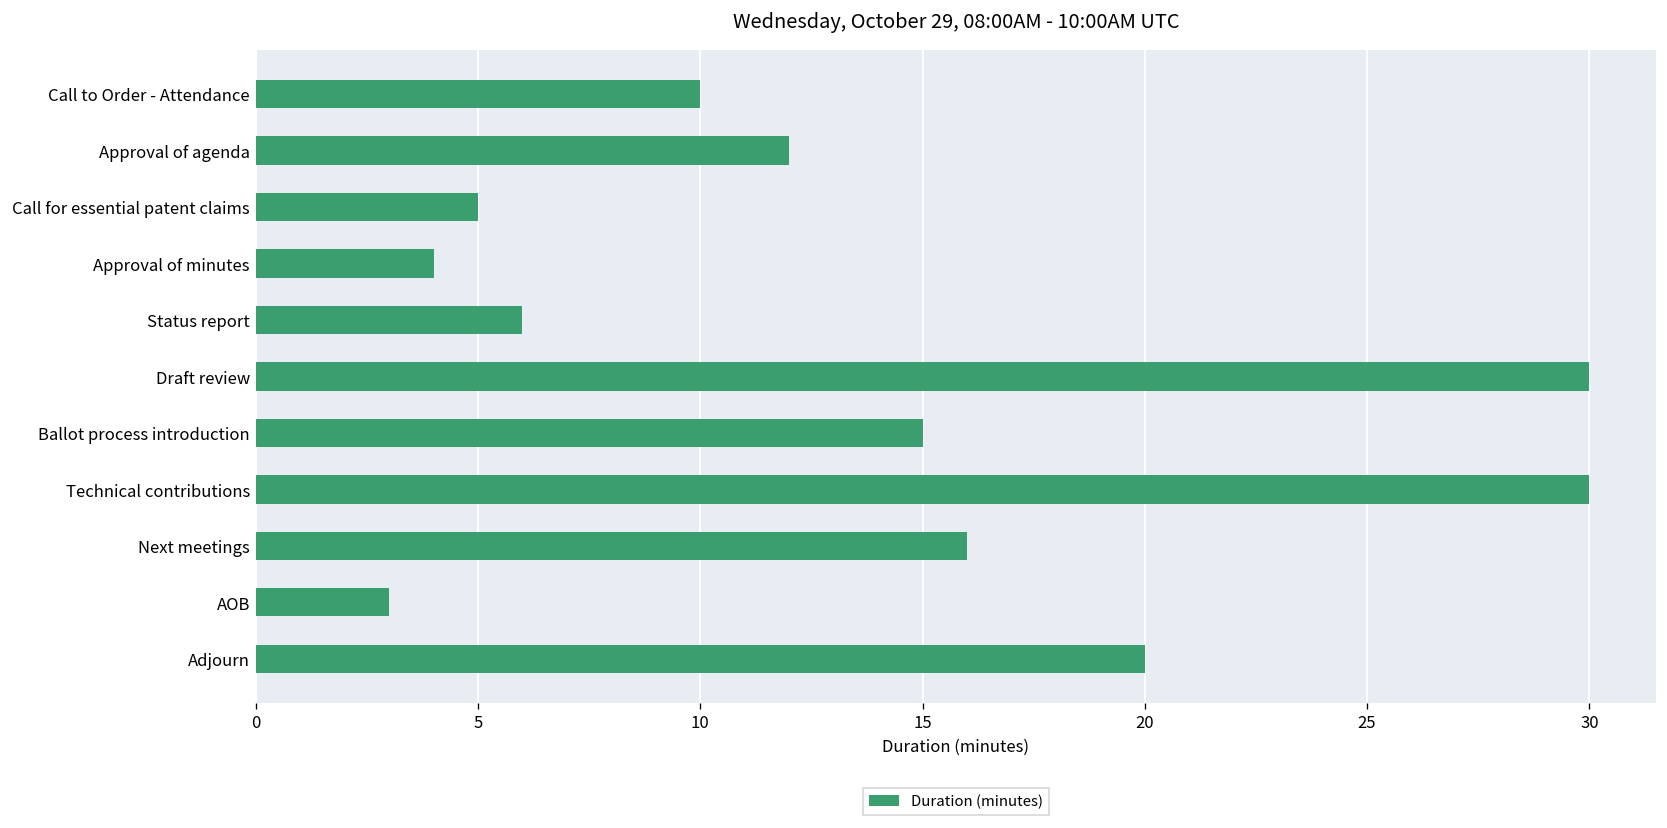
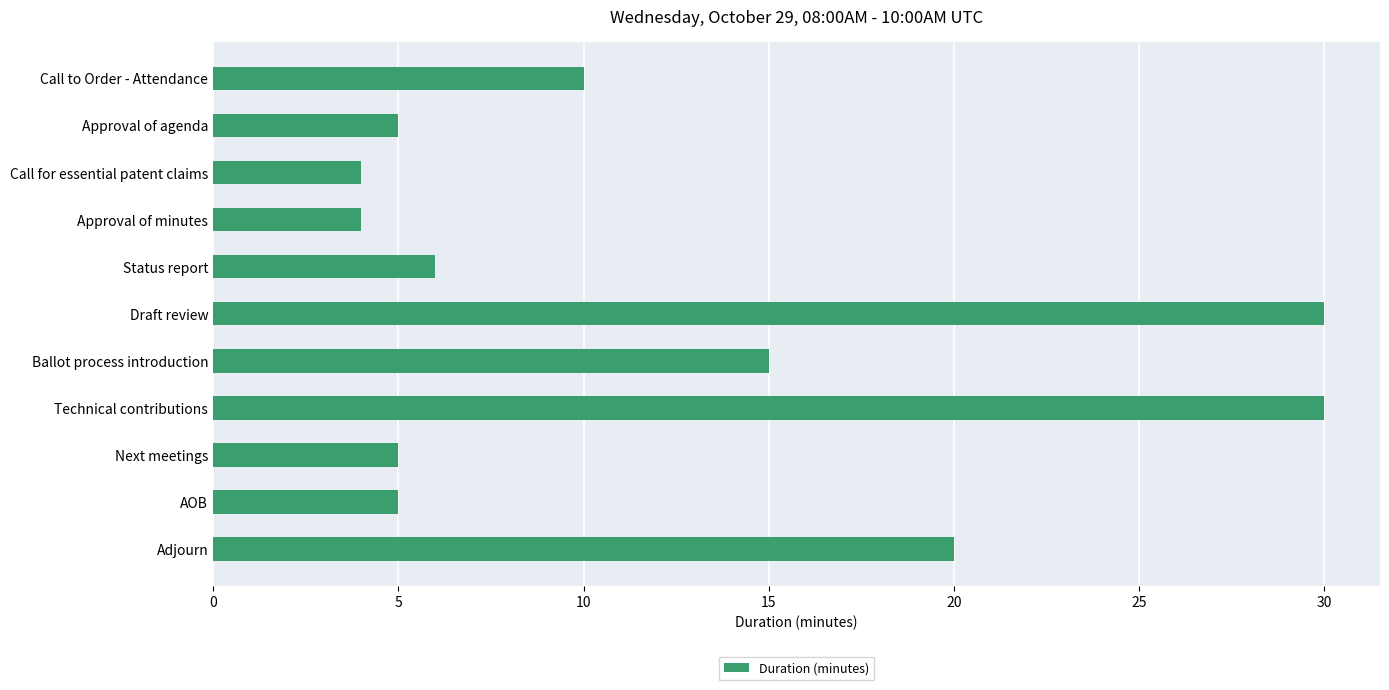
Approval of agenda: 12 -> 5
Call for essential patent claims: 5 -> 4
Next meetings: 16 -> 5
AOB: 3 -> 5
